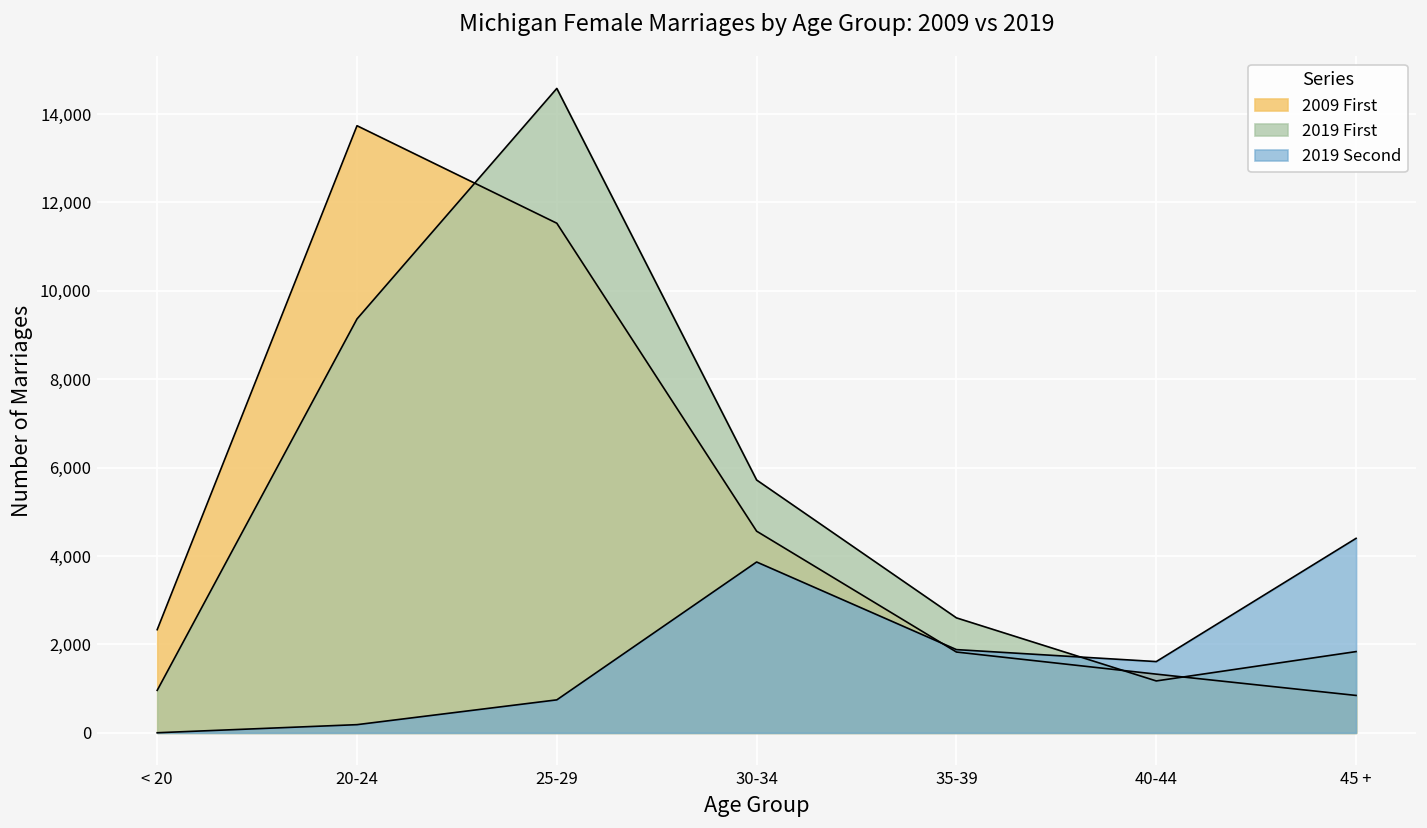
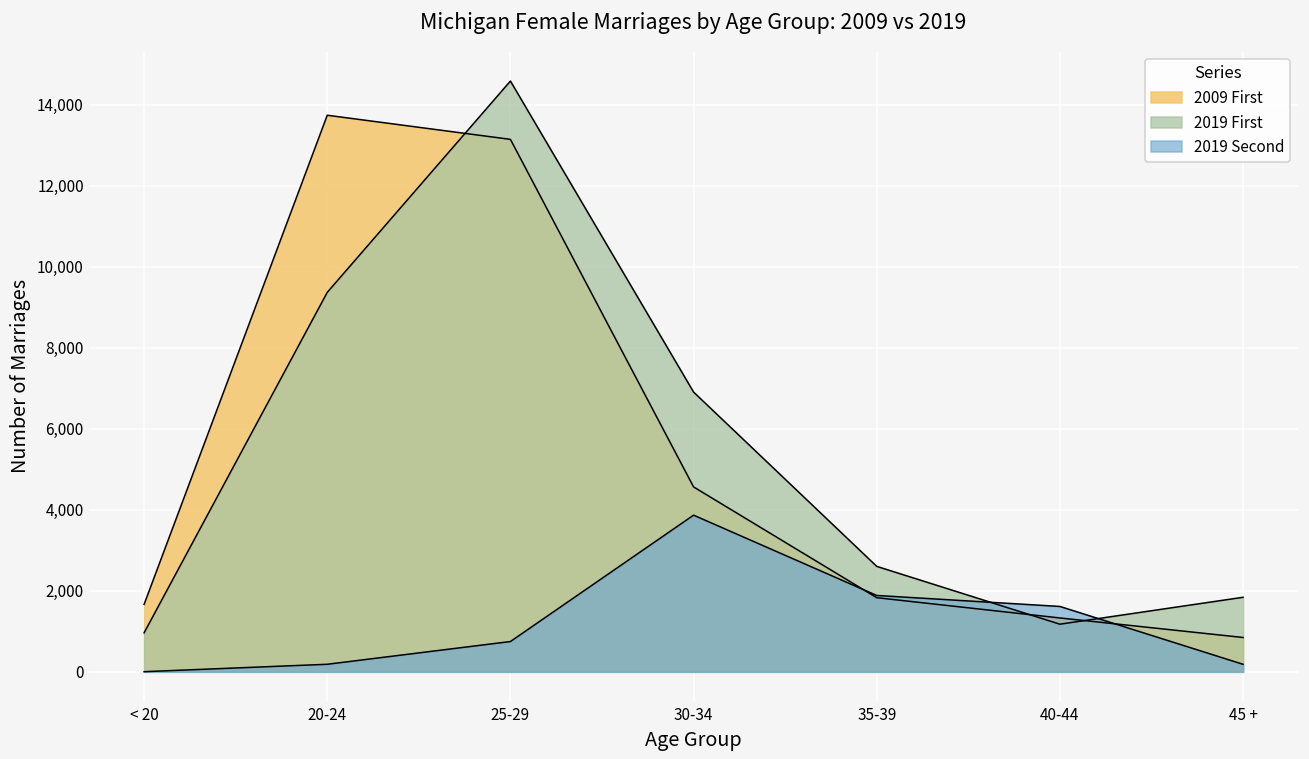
2009 First, < 20: 2,300 -> 1,700
2009 First, 25-29: 11,500 -> 13,100
2019 First, 30-34: 5,700 -> 6,900
2019 Second, 45 +: 4,400 -> 200
